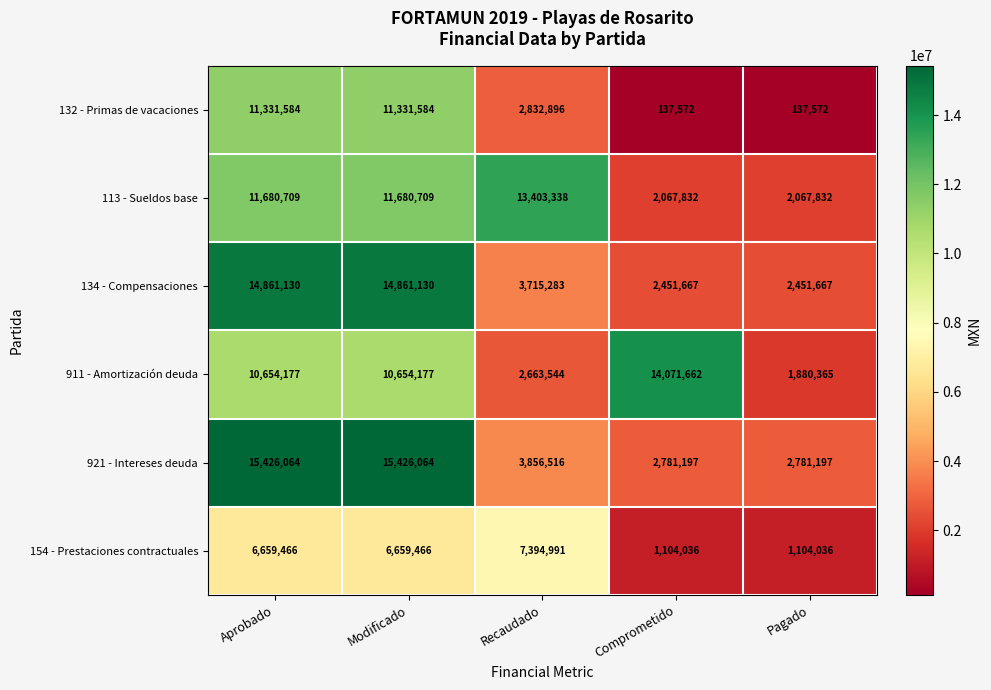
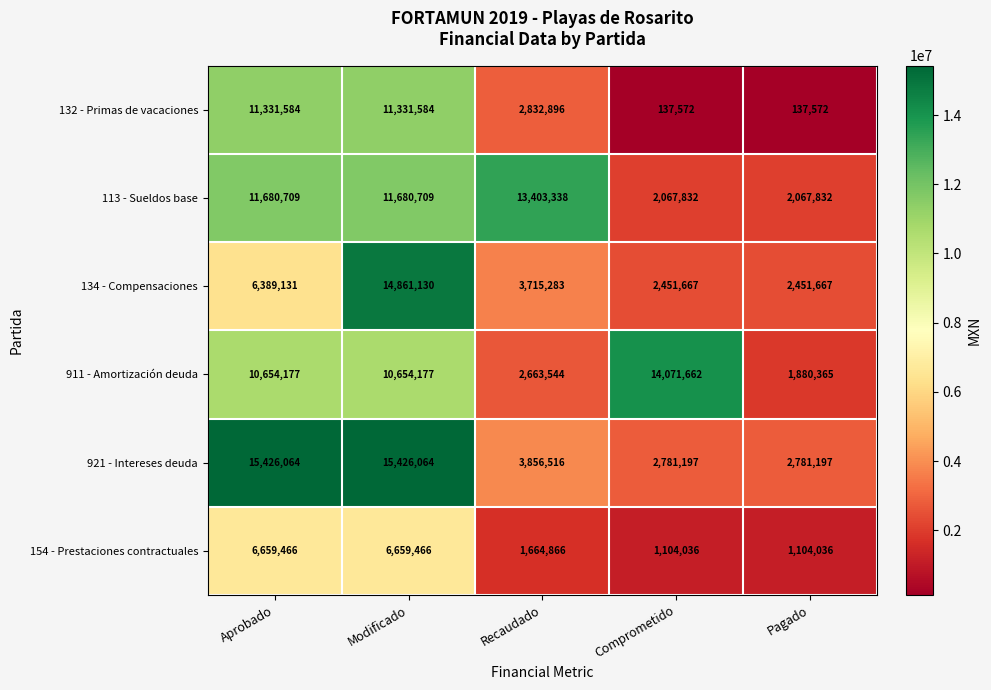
134 - Compensaciones, Aprobado: 14,861,130 -> 6,389,131
154 - Prestaciones contractuales, Recaudado: 7,394,991 -> 1,664,866
